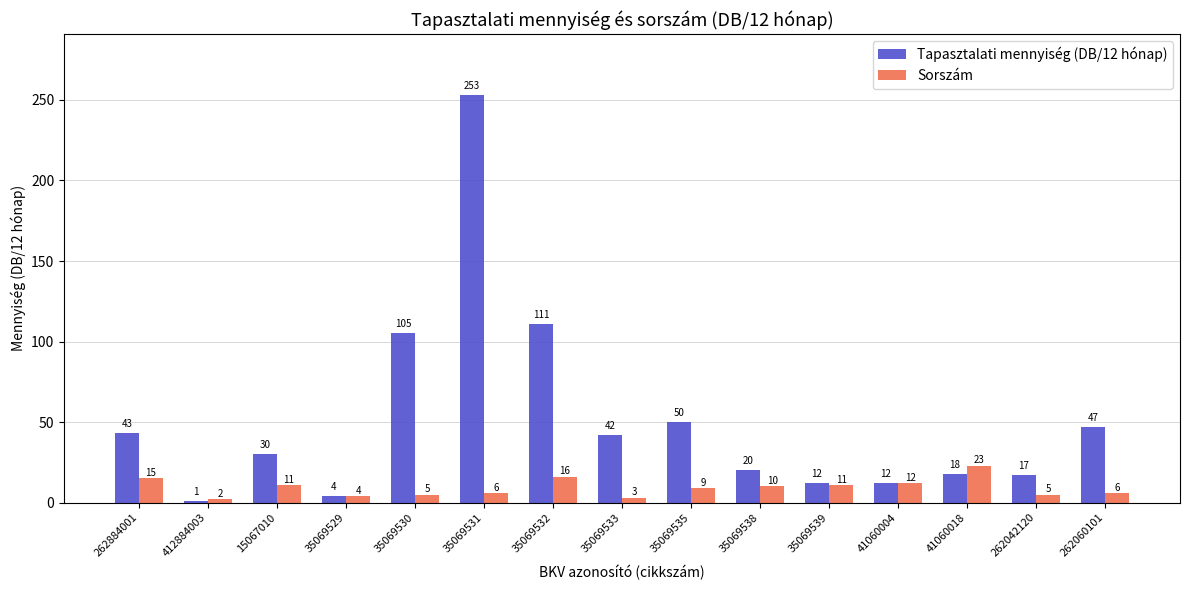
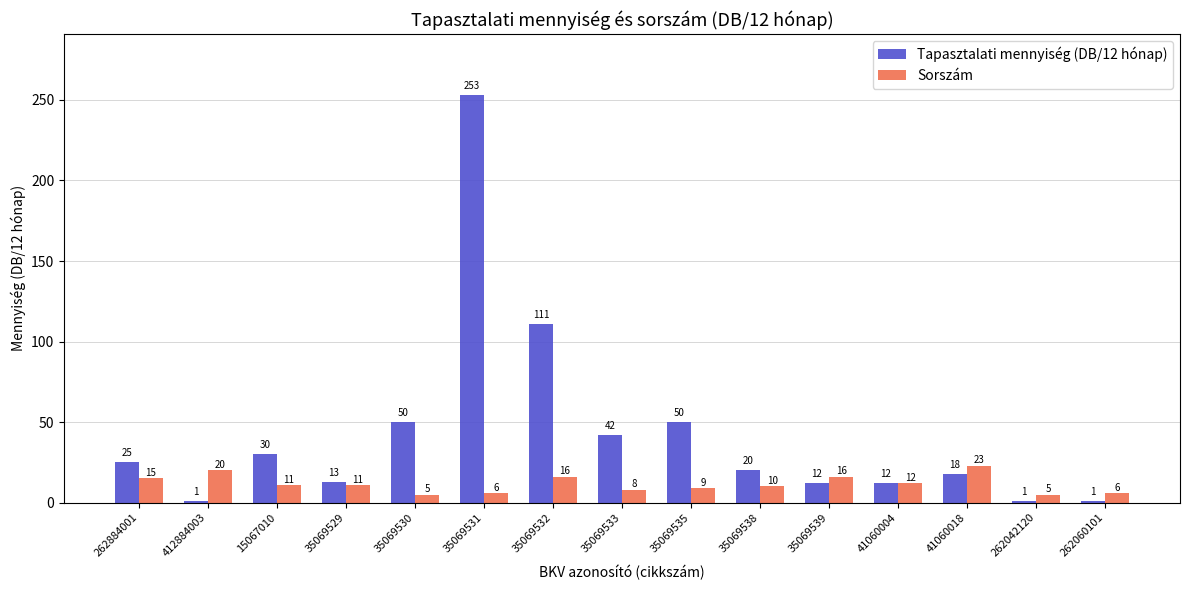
Tapasztalati mennyiség (DB/12 hónap), 262884001: 43 -> 25
Sorszám, 412884003: 2 -> 20
Tapasztalati mennyiség (DB/12 hónap), 35069529: 4 -> 13
Sorszám, 35069529: 4 -> 11
Tapasztalati mennyiség (DB/12 hónap), 35069530: 105 -> 50
Sorszám, 35069533: 3 -> 8
Sorszám, 35069539: 11 -> 16
Tapasztalati mennyiség (DB/12 hónap), 262042120: 17 -> 1
Tapasztalati mennyiség (DB/12 hónap), 262060101: 47 -> 1
